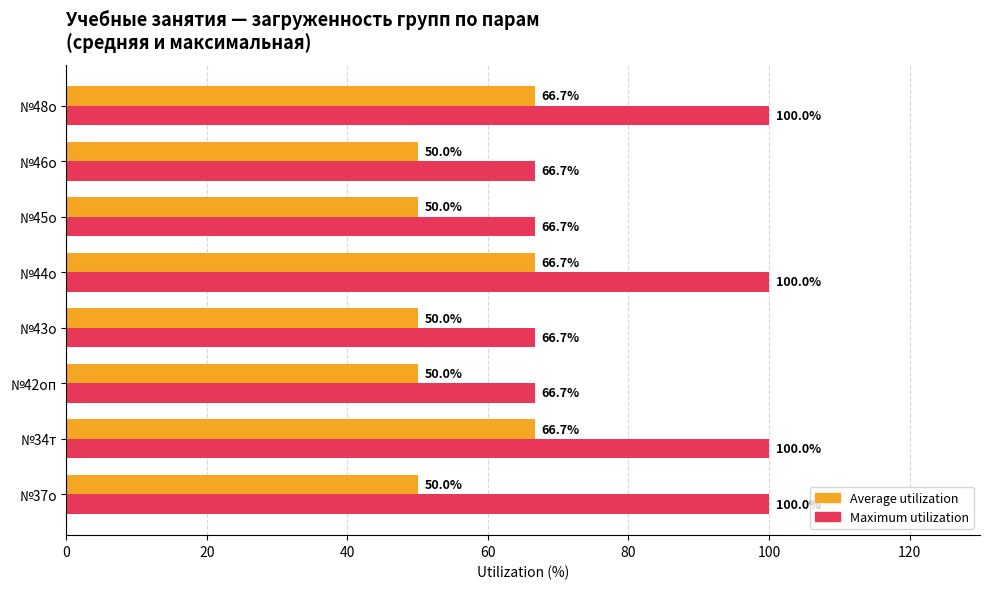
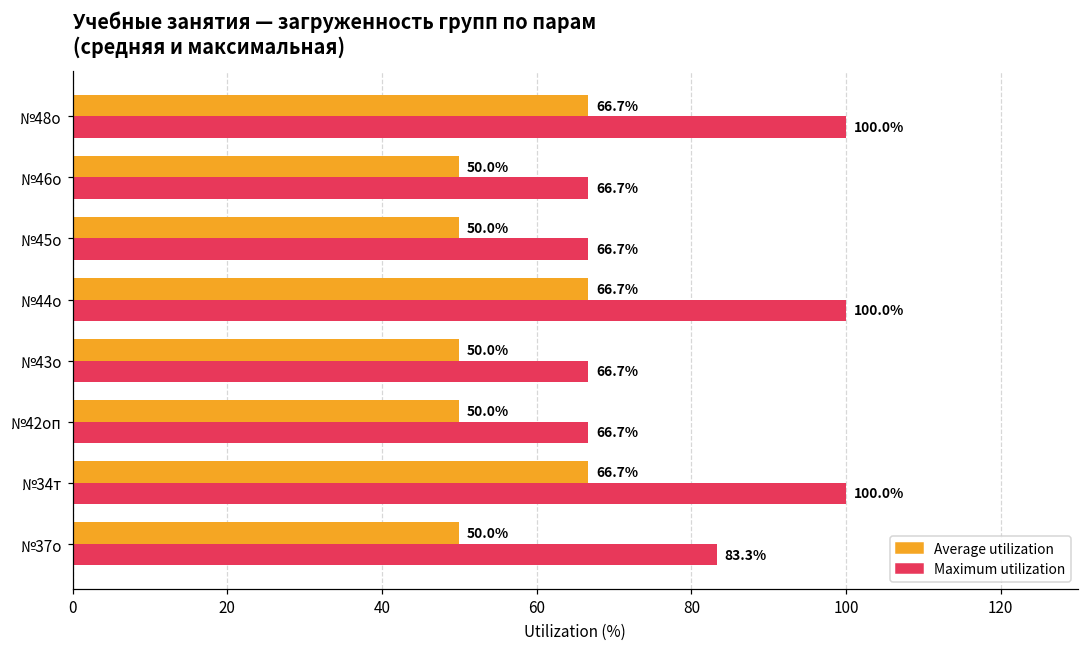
Maximum utilization, №37о: 100 -> 83
